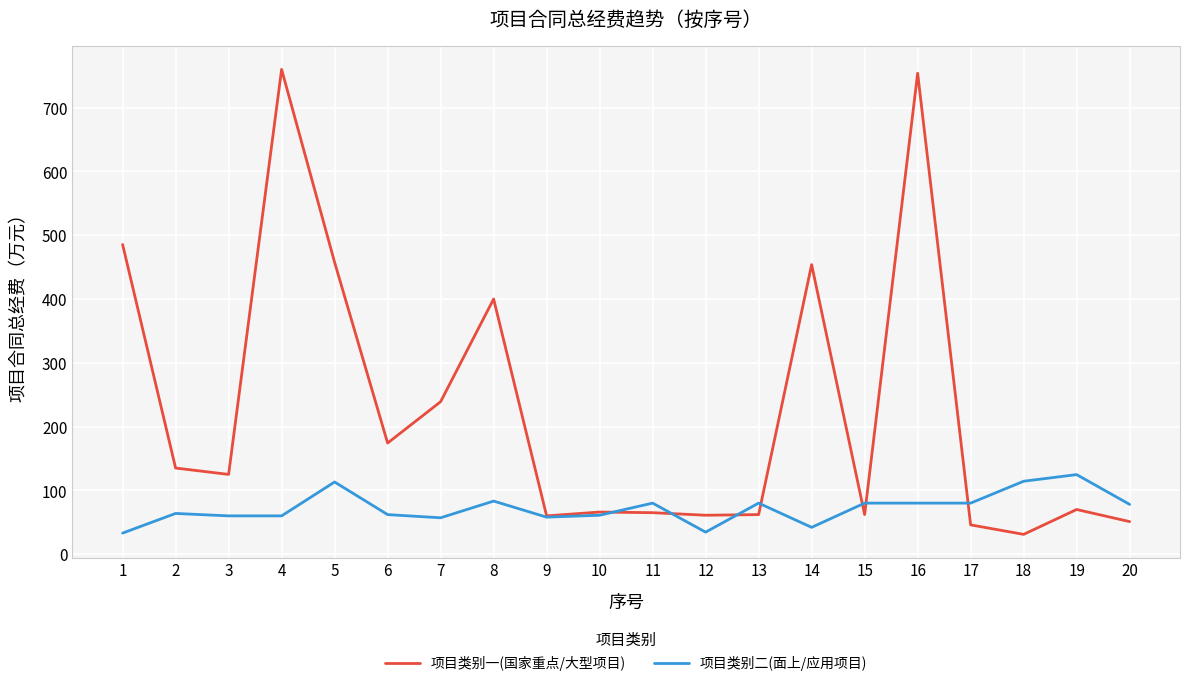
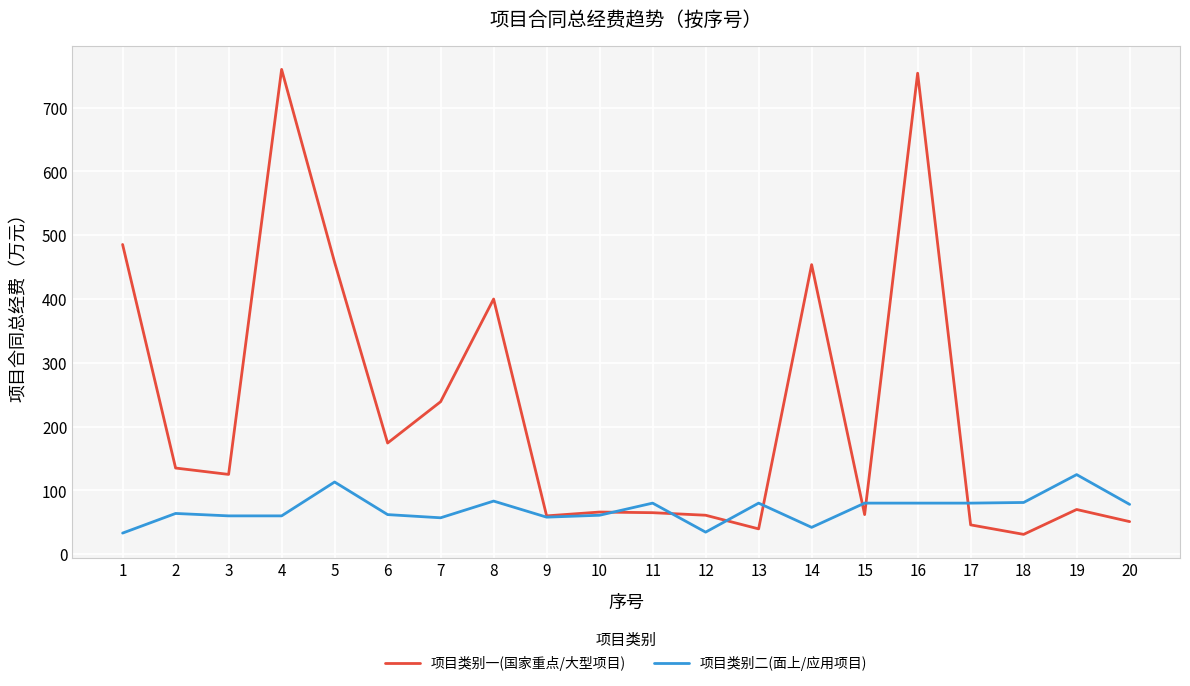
项目类别一(国家重点/大型项目), 13: 60 -> 40
项目类别二(面上/应用项目), 18: 110 -> 80
